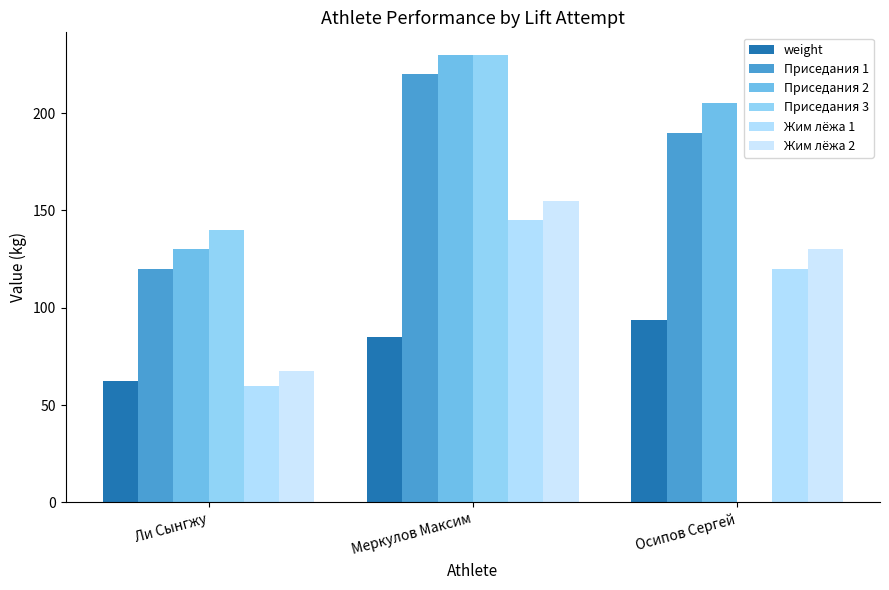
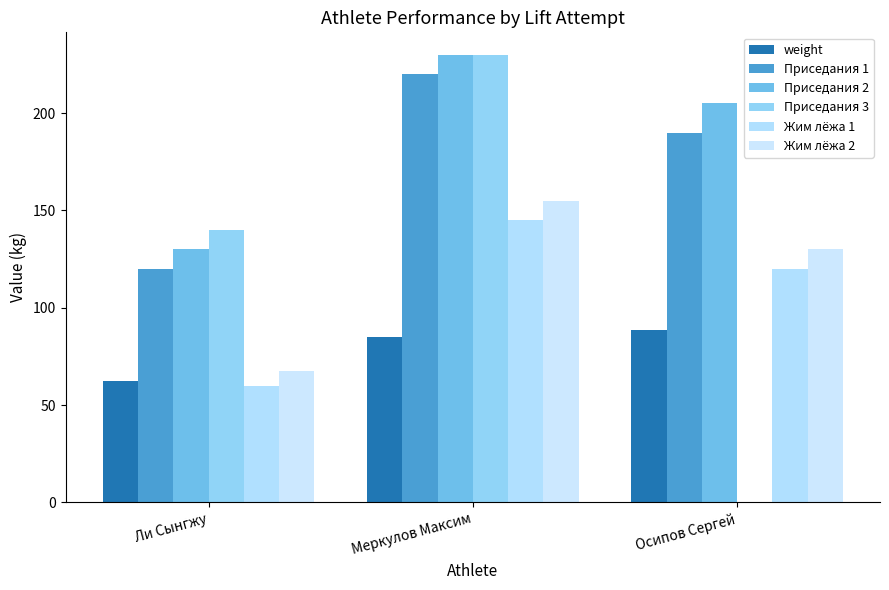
weight, Осипов Сергей: 94 -> 88
